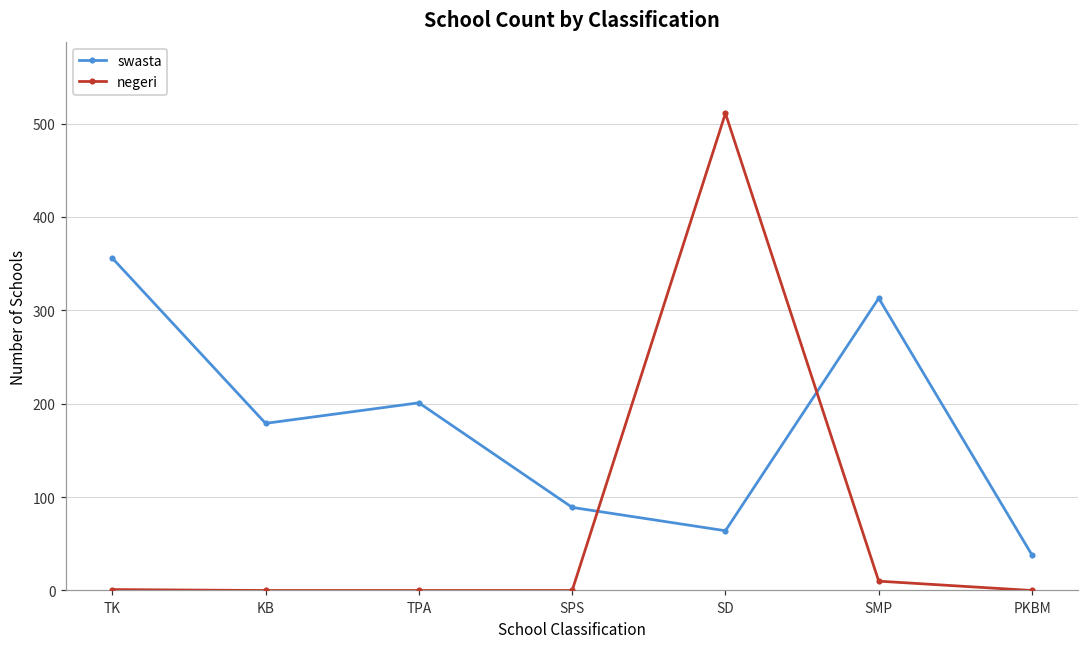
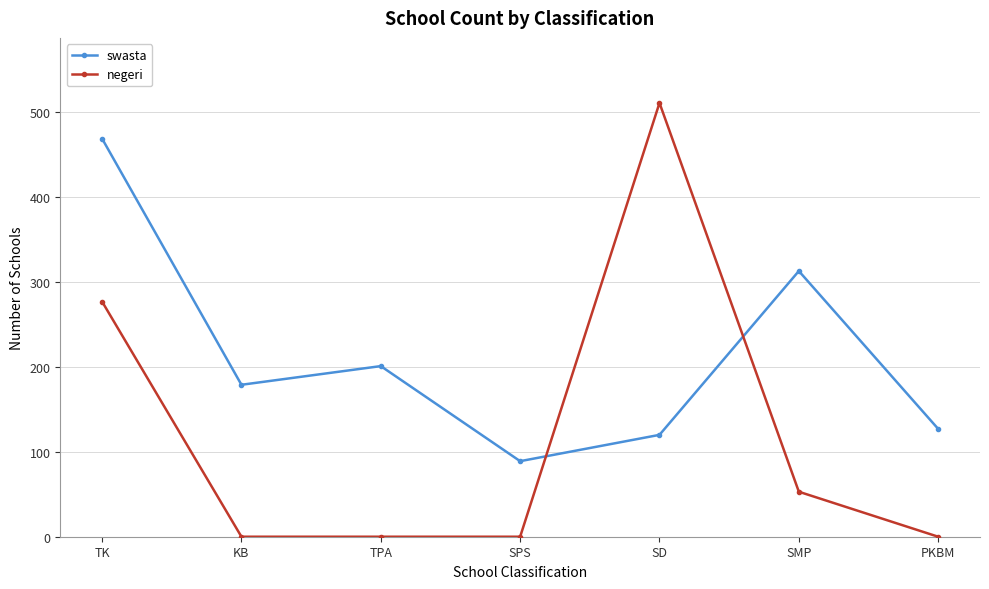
swasta, TK: 360 -> 470
negeri, TK: 0 -> 280
swasta, SD: 60 -> 120
negeri, SMP: 10 -> 50
swasta, PKBM: 40 -> 130
